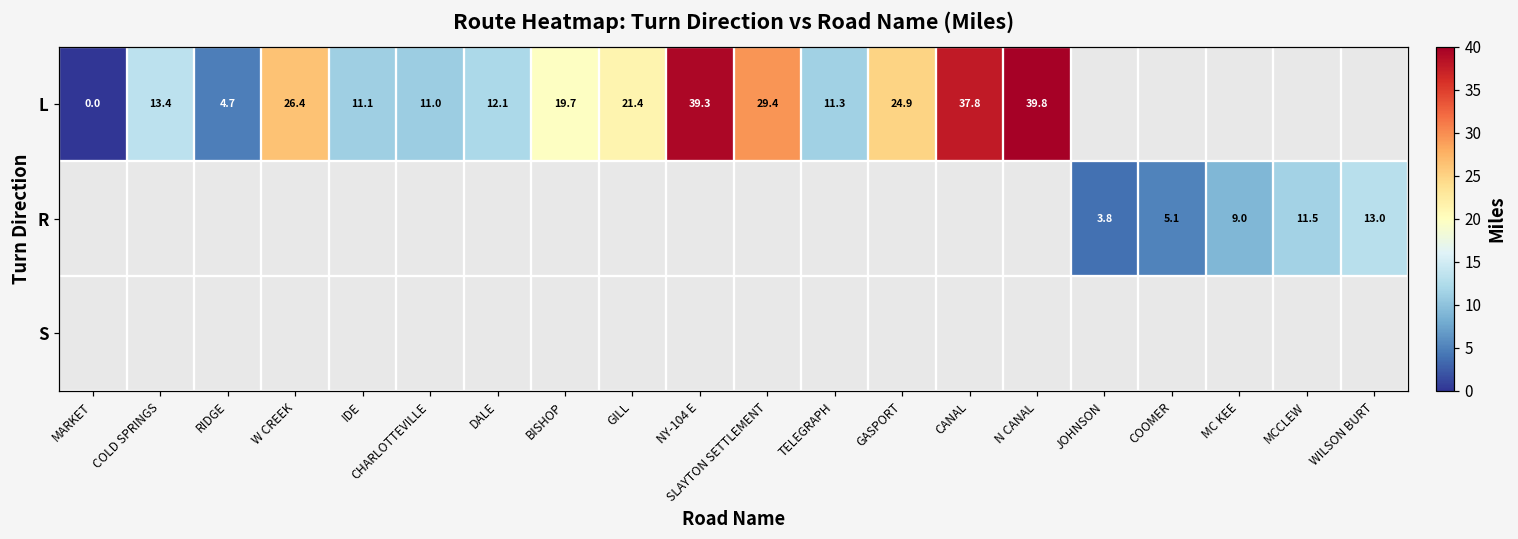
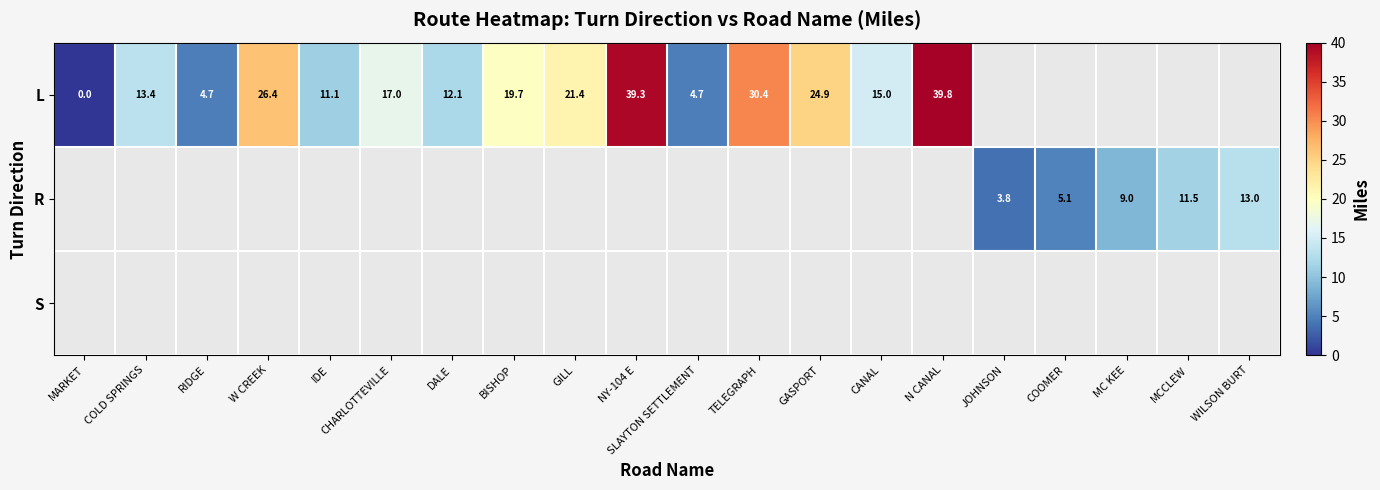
L, CHARLOTTEVILLE: 11.0 -> 17.0
L, SLAYTON SETTLEMENT: 29.4 -> 4.7
L, TELEGRAPH: 11.3 -> 30.4
L, CANAL: 37.8 -> 15.0
